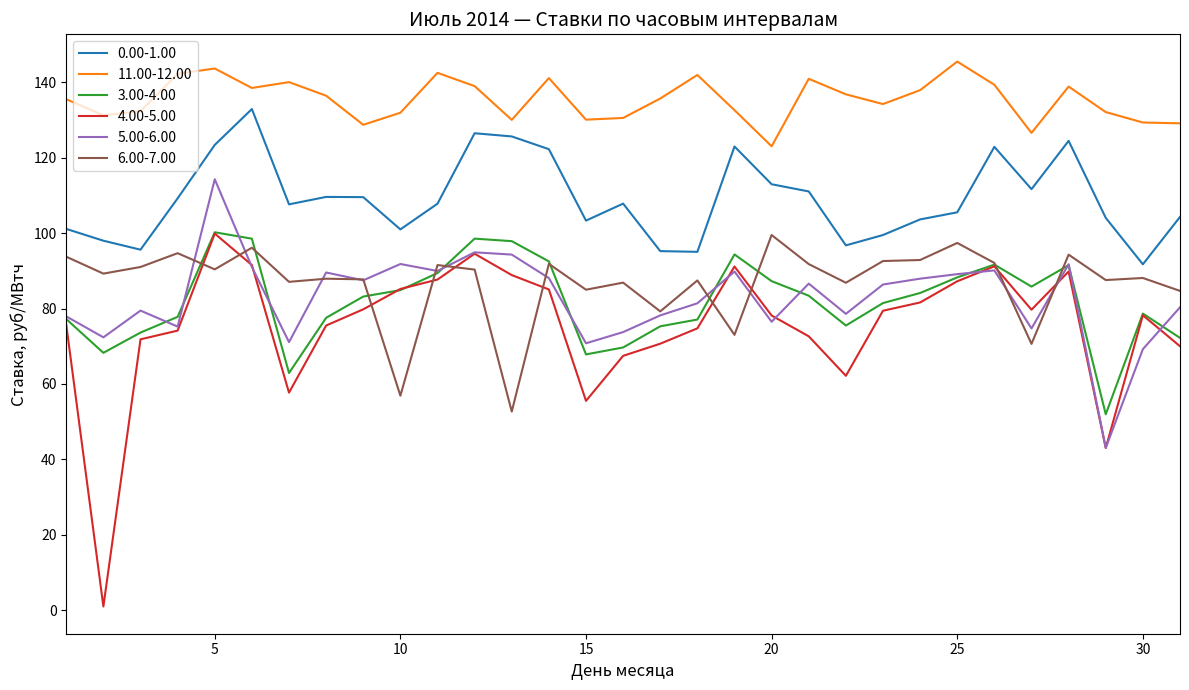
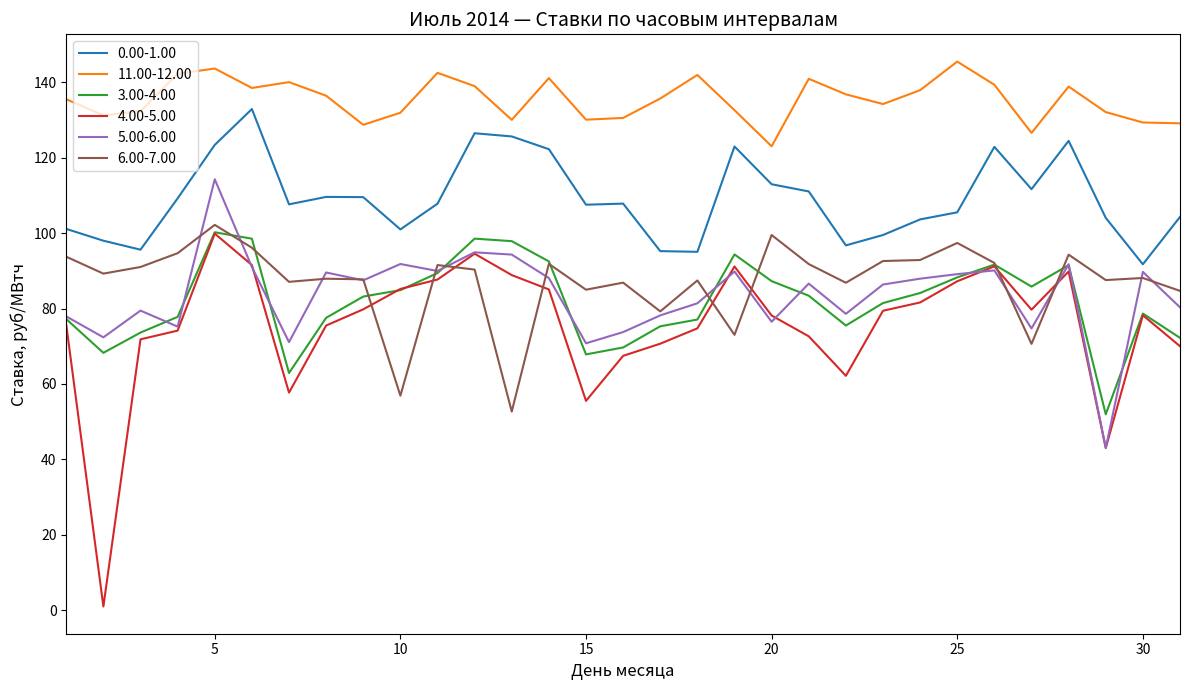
6.00-7.00, 5: 90 -> 102
0.00-1.00, 15: 103 -> 108
5.00-6.00, 30: 69 -> 90
